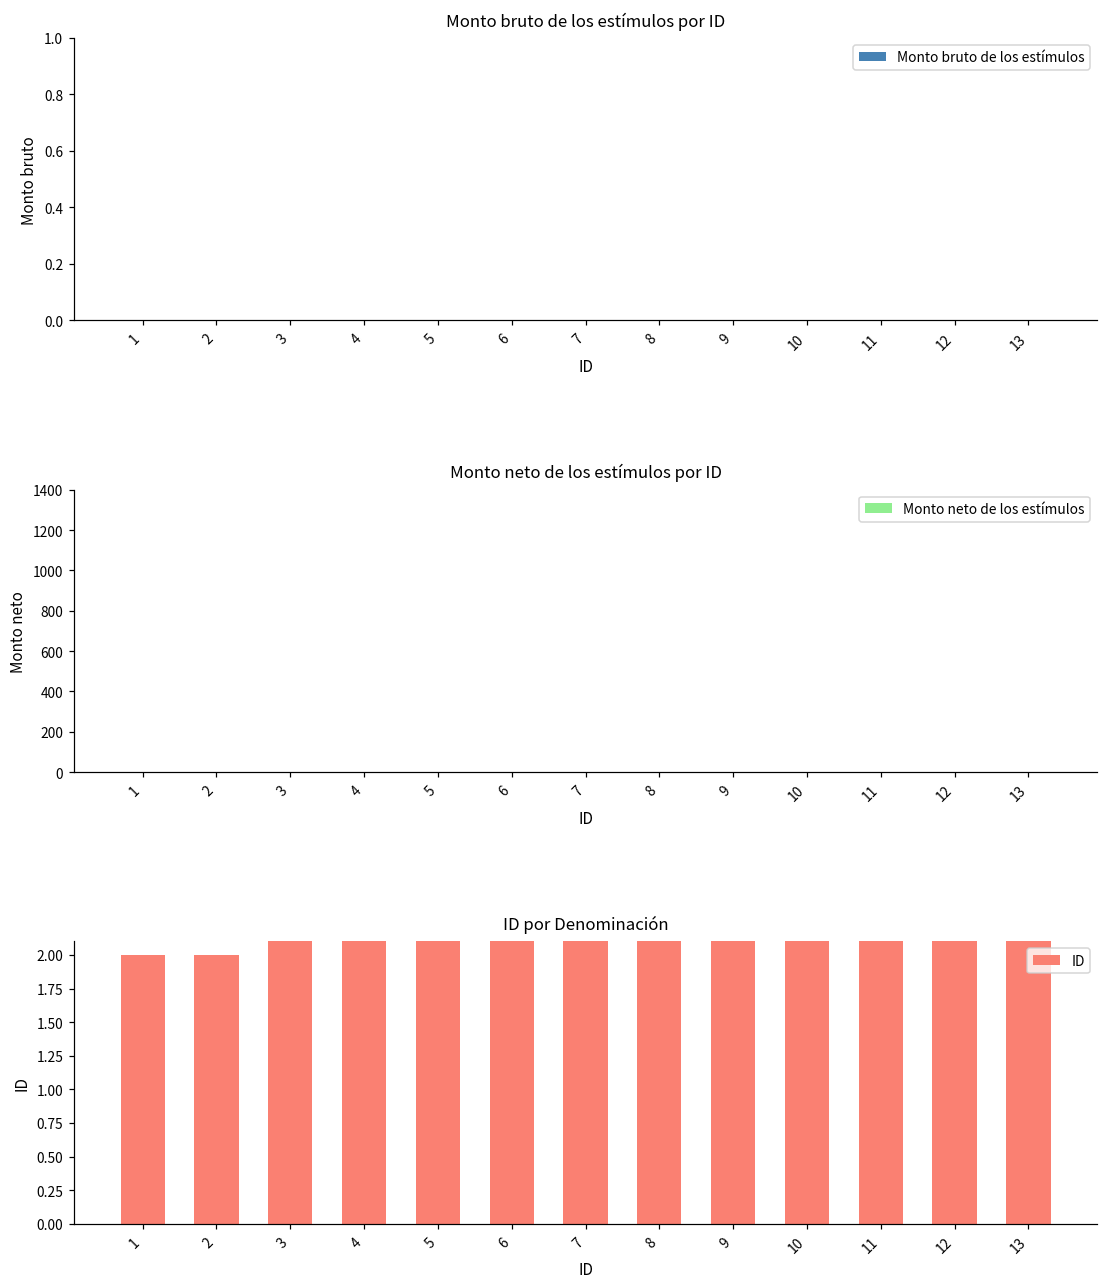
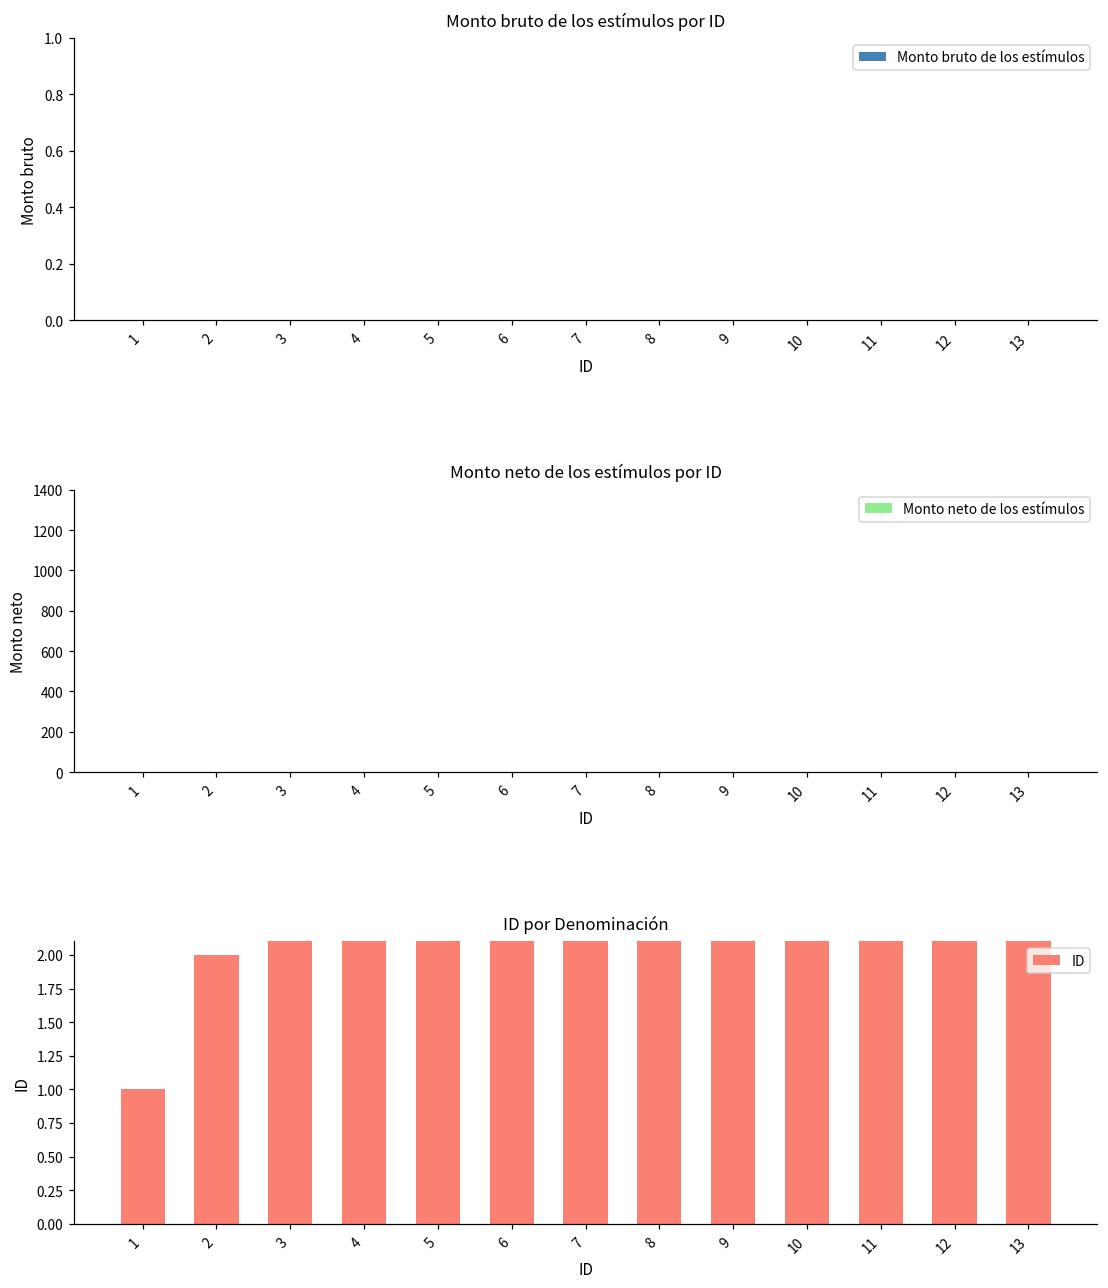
ID por Denominación, 1: 2 -> 1
